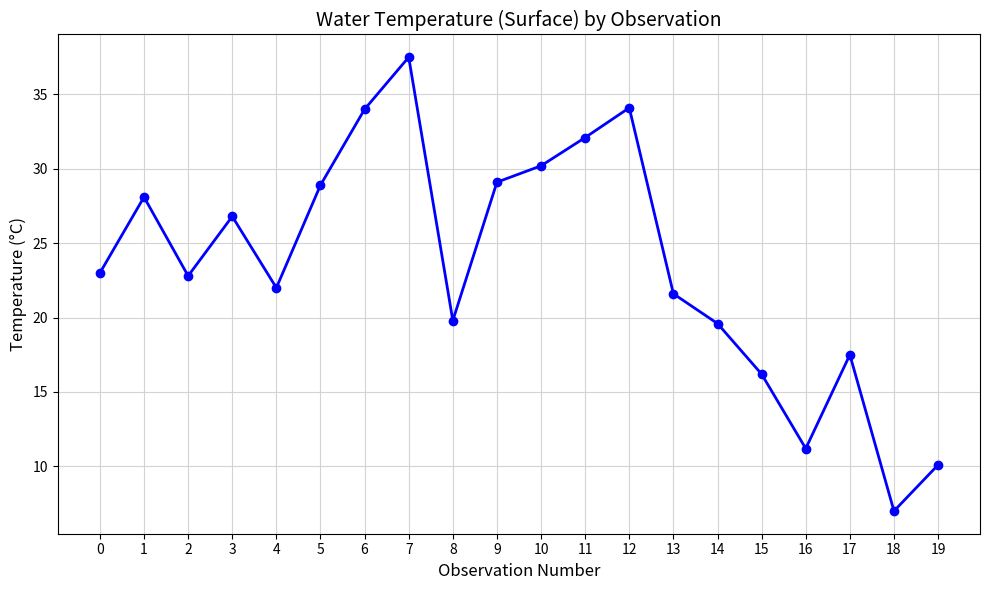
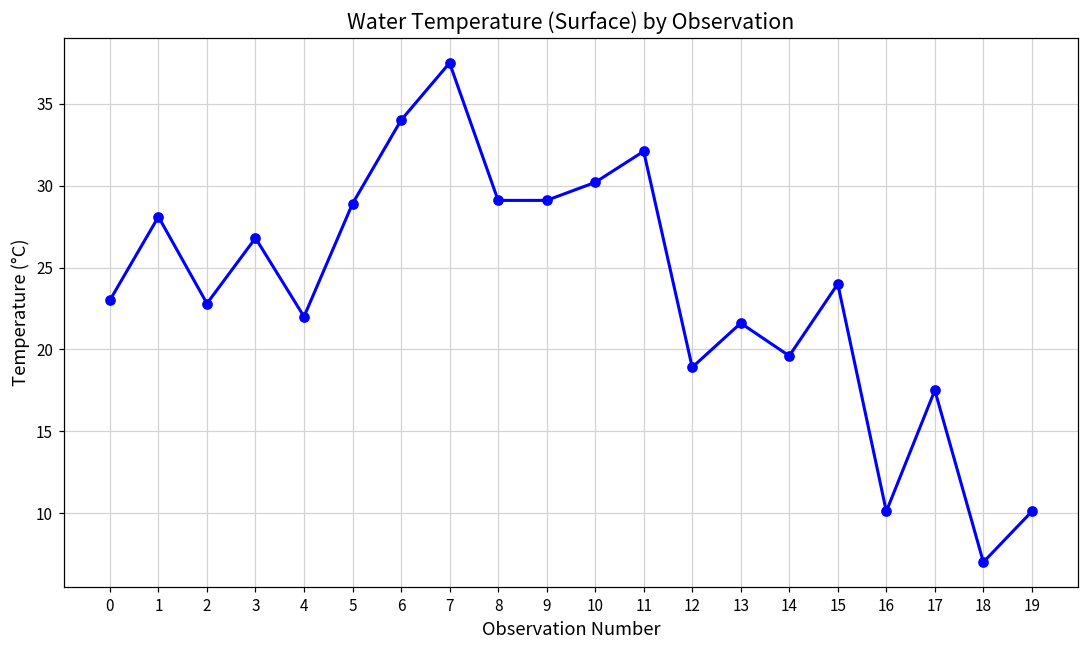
8: 19.8 -> 29.1
12: 34.1 -> 18.9
15: 16.2 -> 24.0
16: 11.2 -> 10.1
